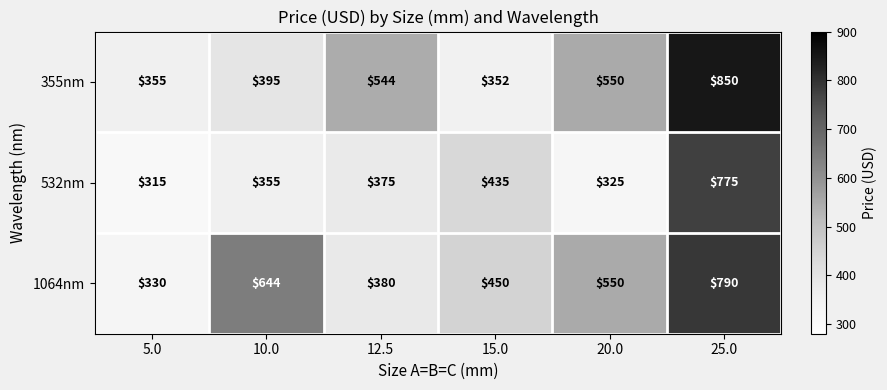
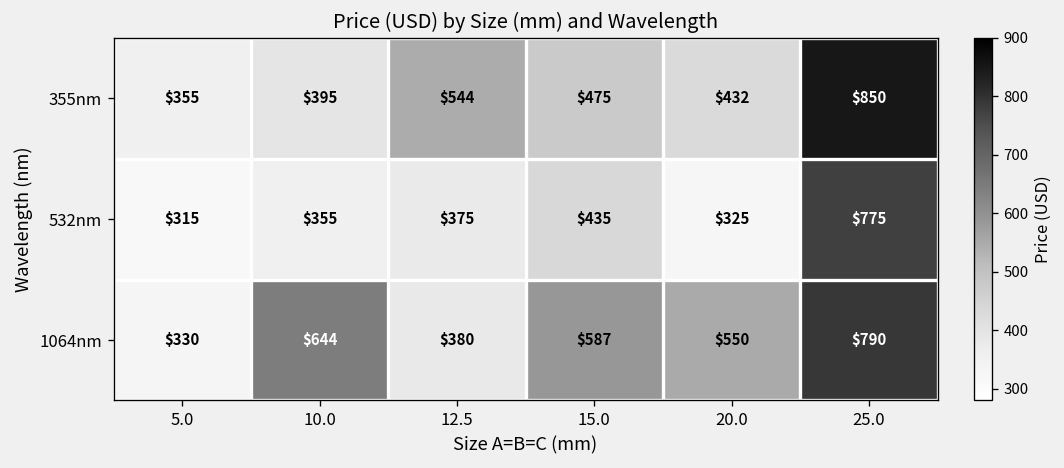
355nm, 15.0: $352 -> $475
355nm, 20.0: $550 -> $432
1064nm, 15.0: $450 -> $587
